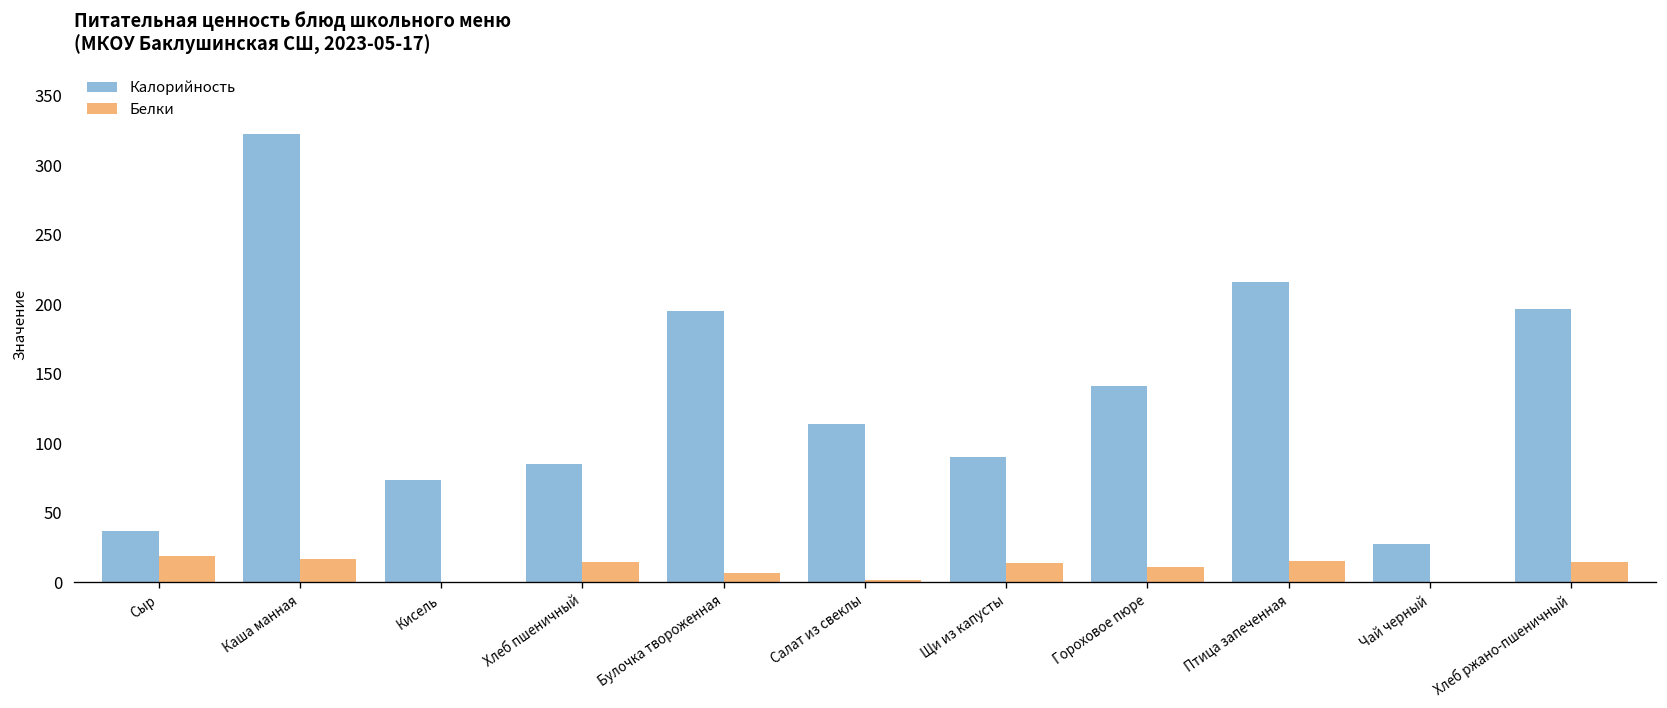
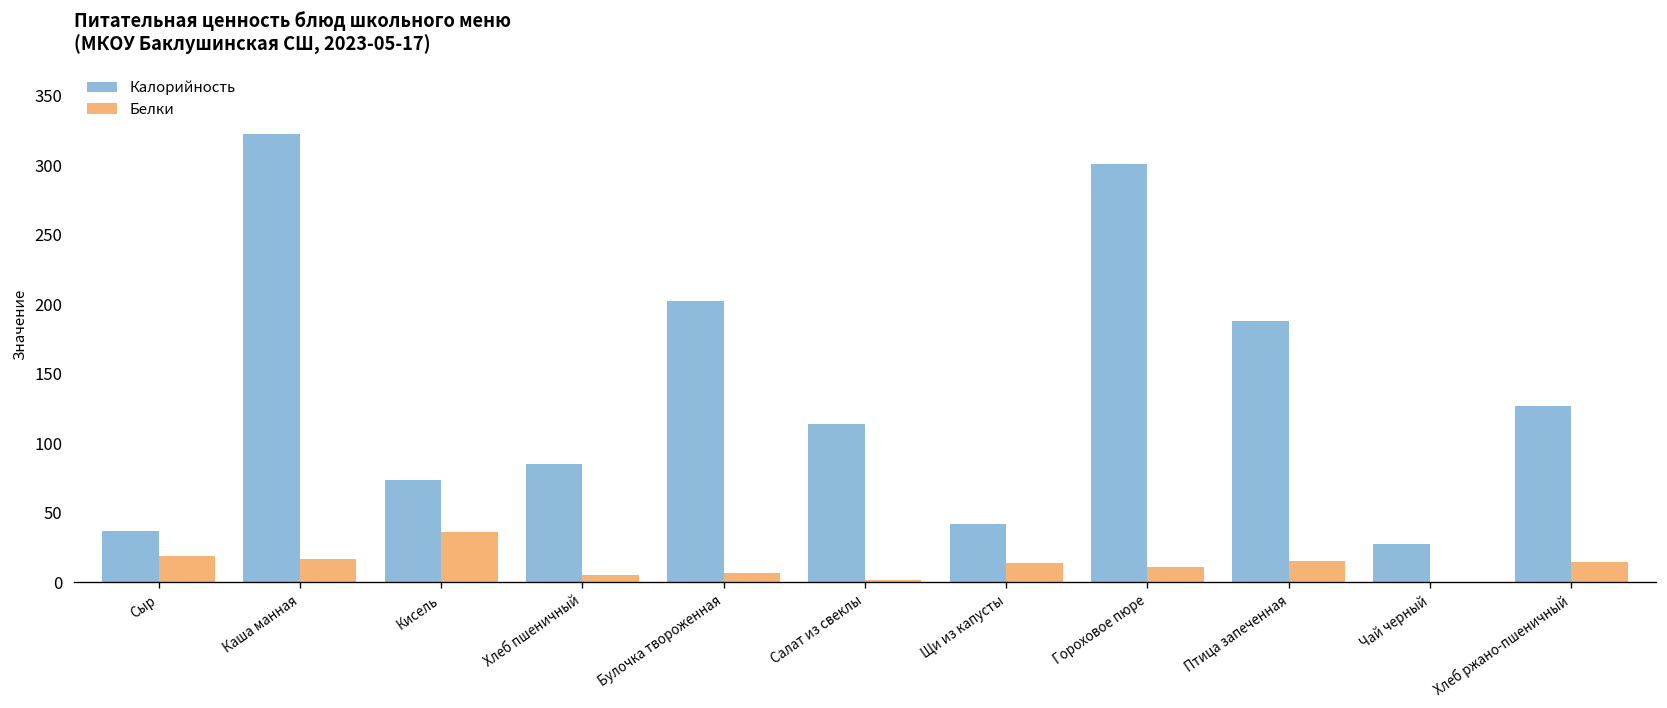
Белки, Кисель: 0 -> 36
Белки, Хлеб пшеничный: 15 -> 5
Калорийность, Булочка твороженная: 195 -> 202
Калорийность, Щи из капусты: 90 -> 42
Калорийность, Гороховое пюре: 141 -> 301
Калорийность, Птица запеченная: 216 -> 188
Калорийность, Хлеб ржано-пшеничный: 197 -> 127
